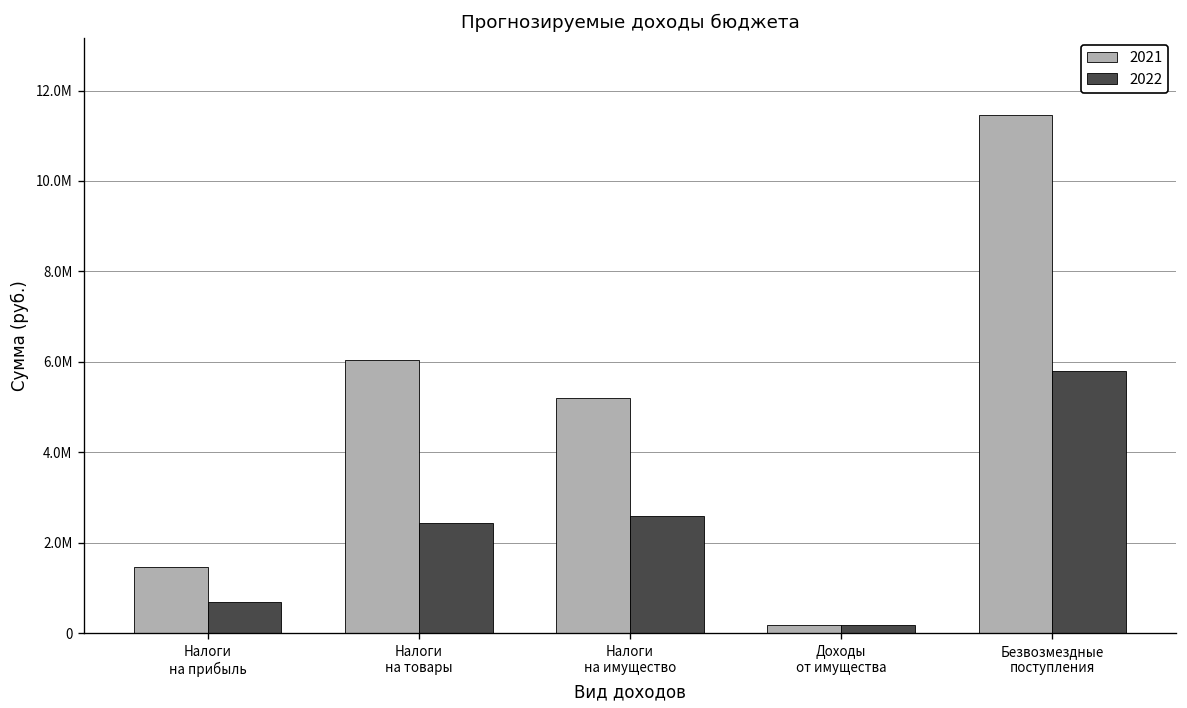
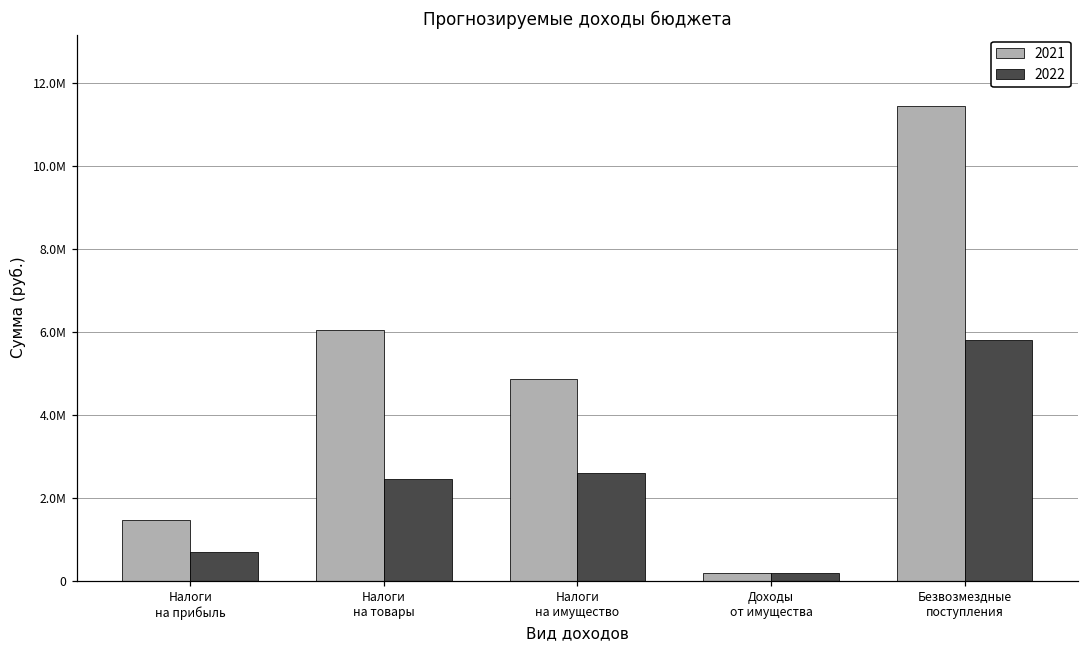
2021, Налоги на имущество: 5200000 -> 4900000
